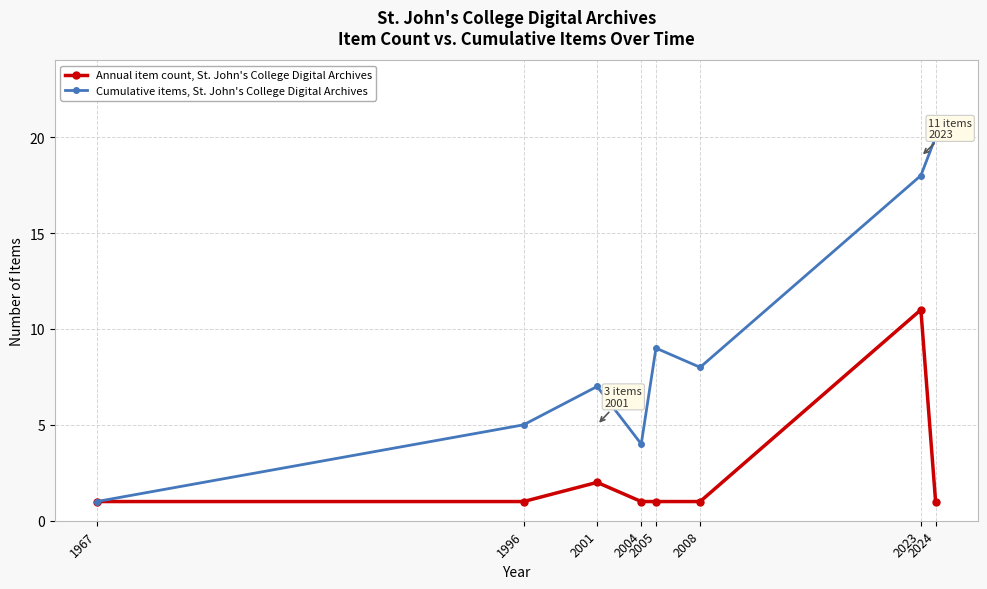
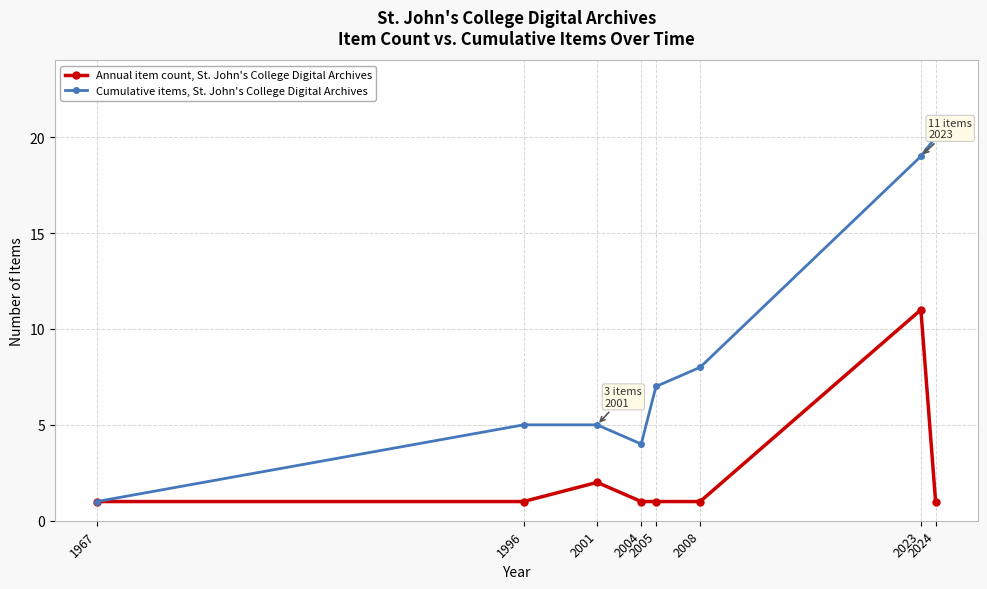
Cumulative items, St. John's College Digital Archives, 2001: 7 -> 5
Cumulative items, St. John's College Digital Archives, 2005: 9 -> 7
Cumulative items, St. John's College Digital Archives, 2023: 18 -> 19
